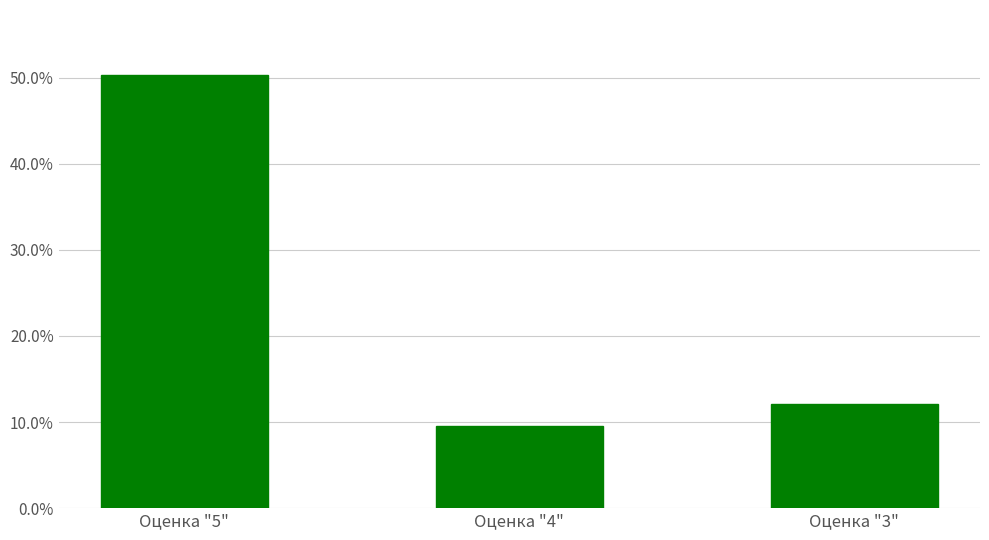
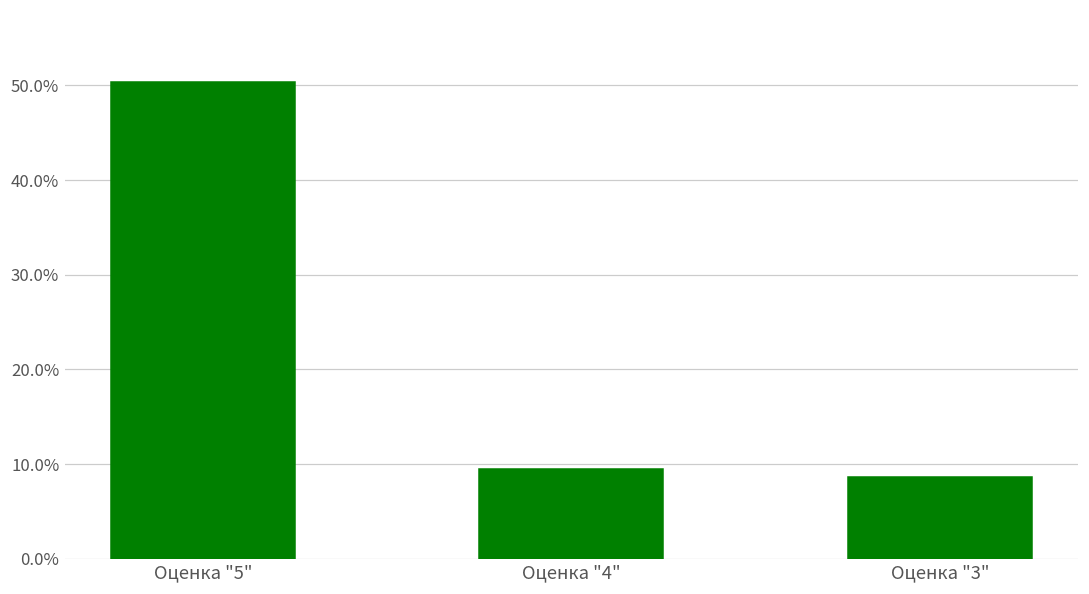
Оценка "3": 12% -> 9%
